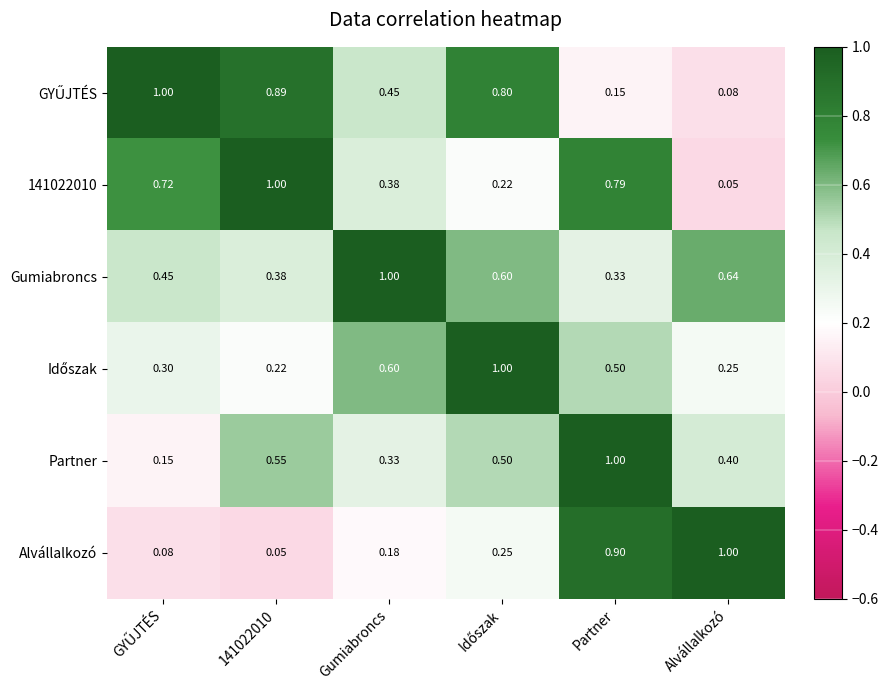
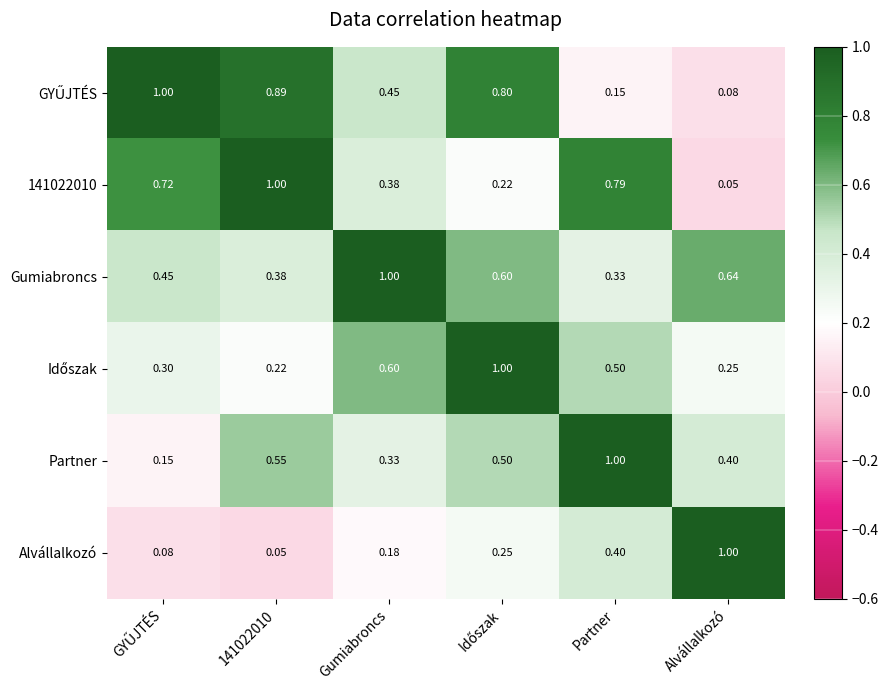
Alvállalkozó, Partner: 0.90 -> 0.40
